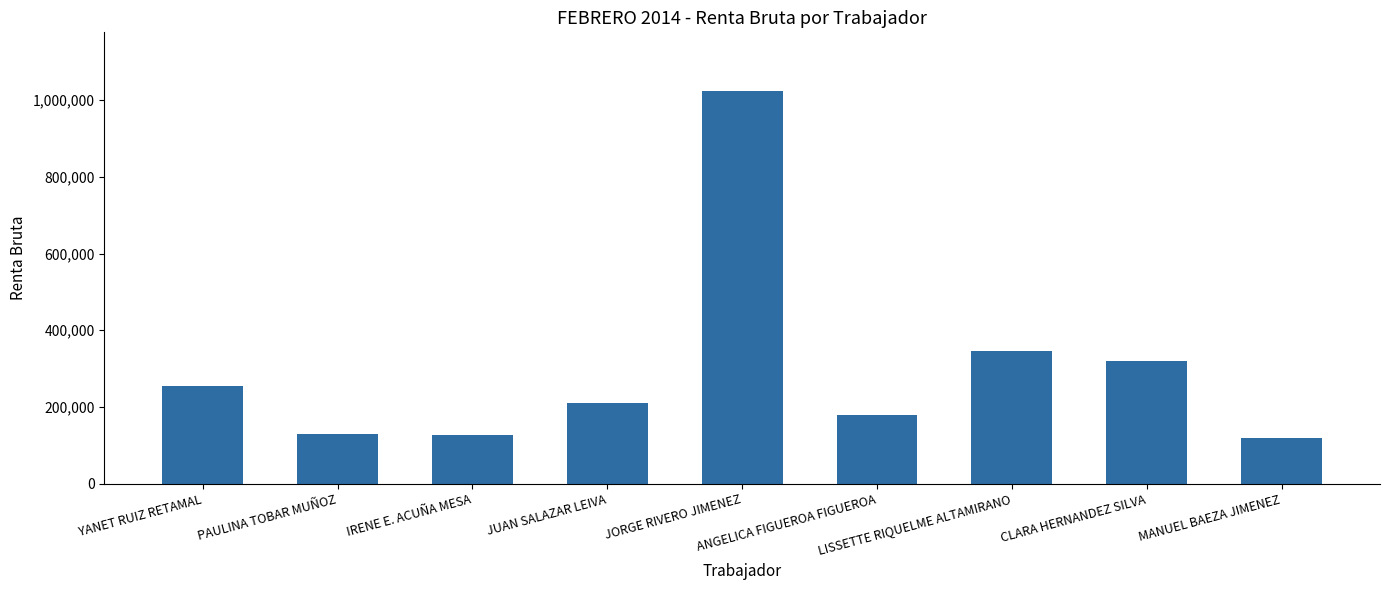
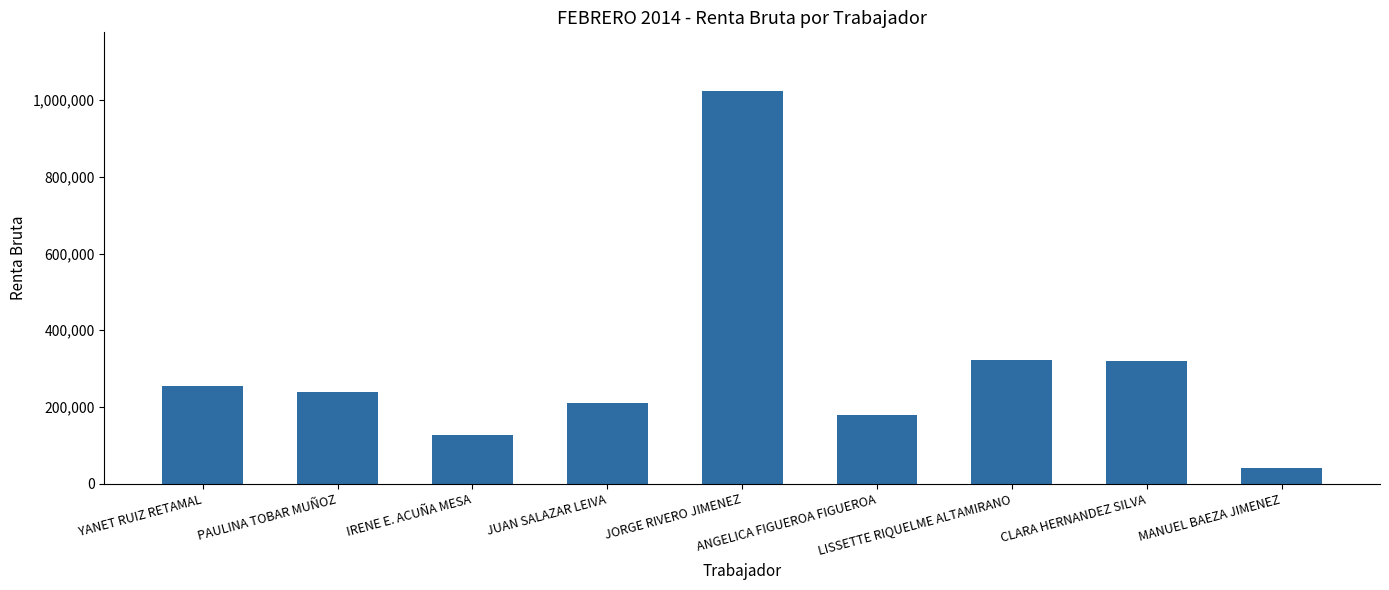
PAULINA TOBAR MUÑOZ: 130,000 -> 240,000
LISSETTE RIQUELME ALTAMIRANO: 350,000 -> 320,000
MANUEL BAEZA JIMENEZ: 120,000 -> 40,000
